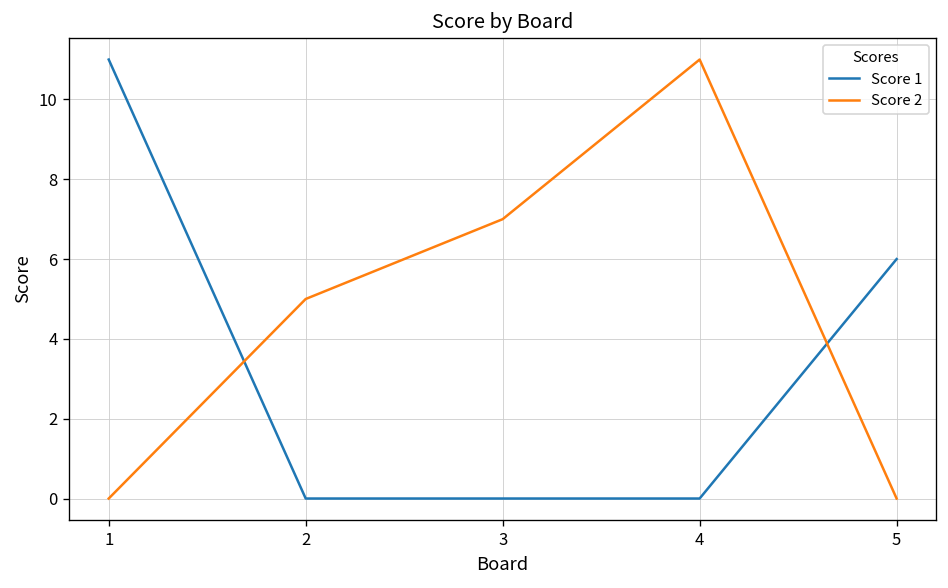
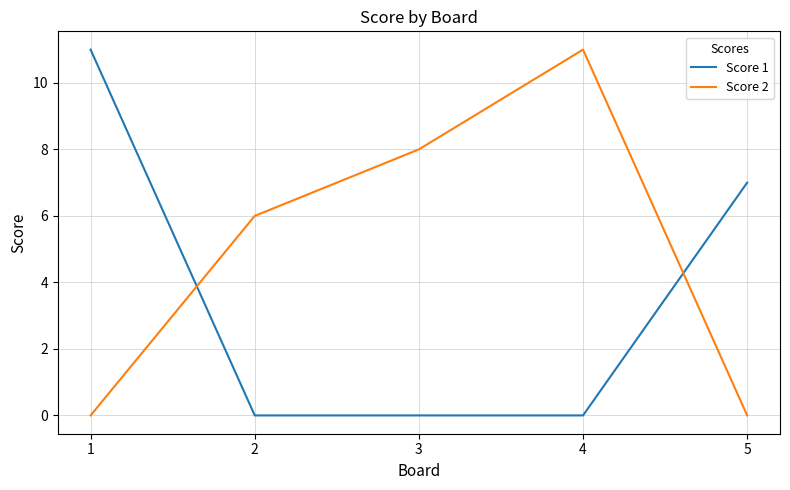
Score 2, 2: 5 -> 6
Score 2, 3: 7 -> 8
Score 1, 5: 6 -> 7
